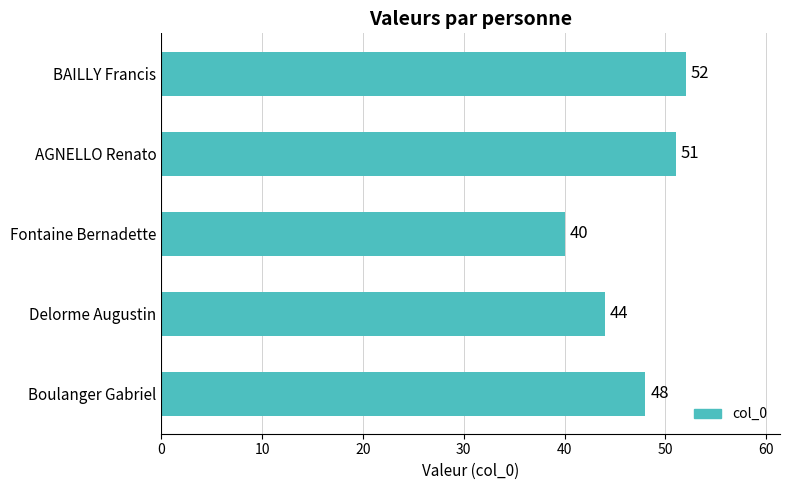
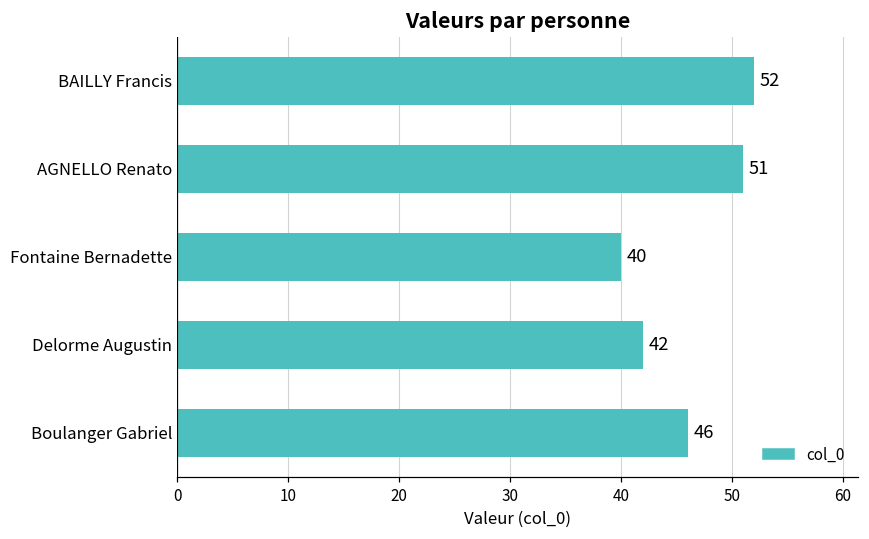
Delorme Augustin: 44 -> 42
Boulanger Gabriel: 48 -> 46
